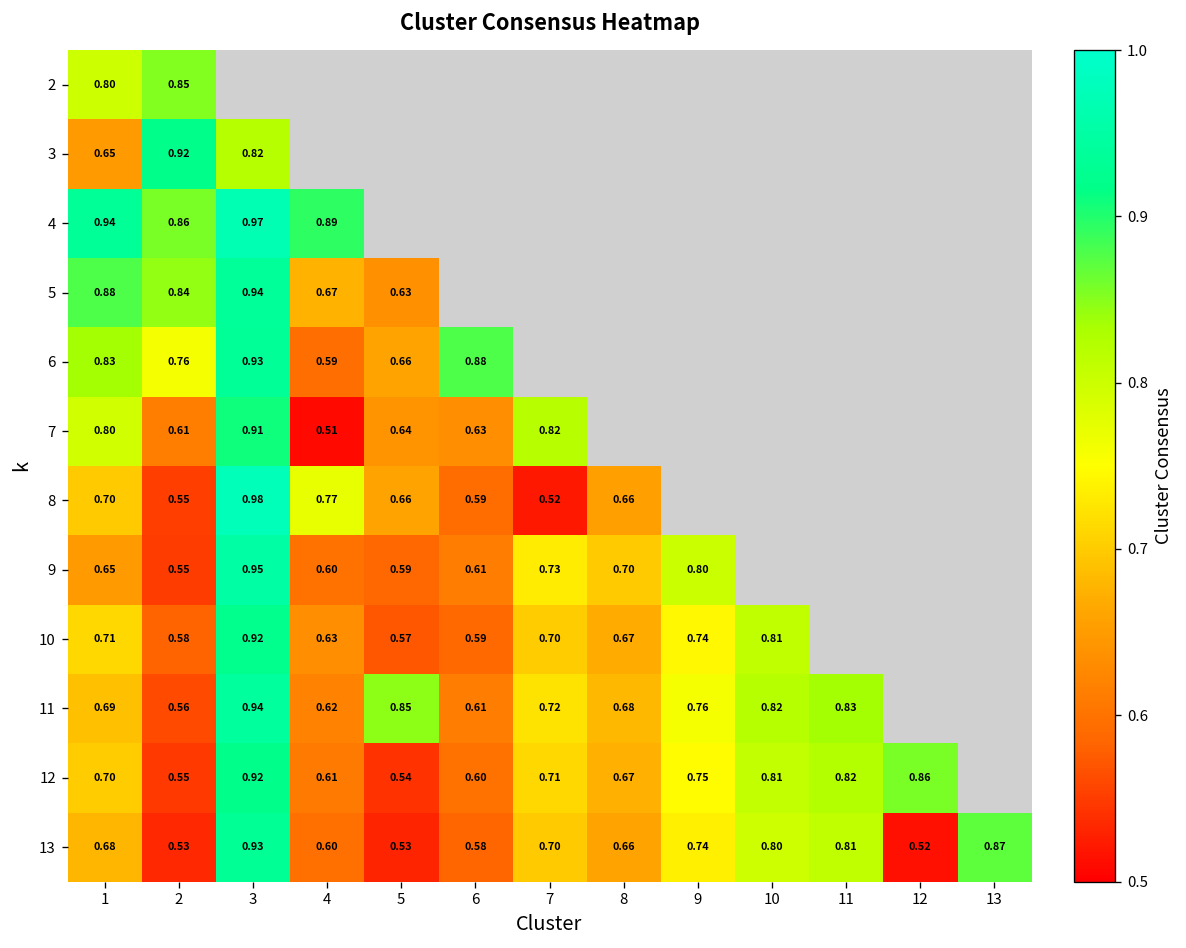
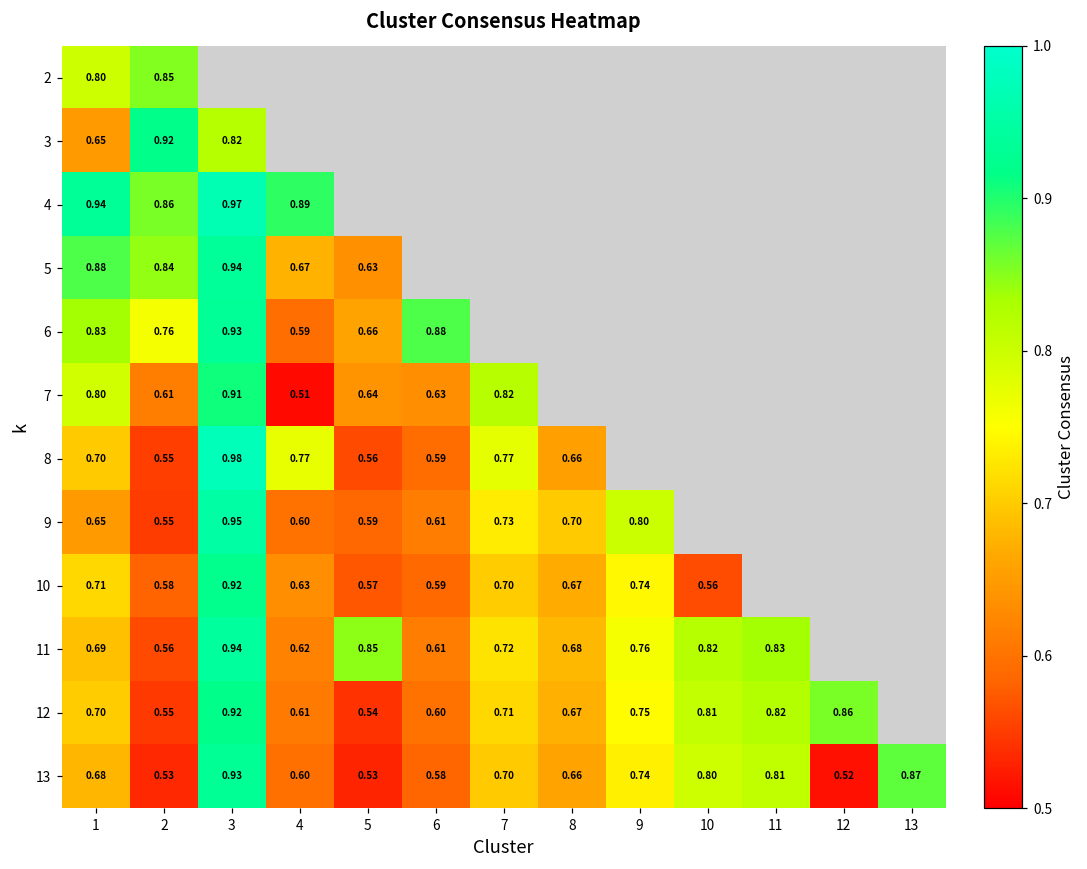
8, 5: 0.66 -> 0.56
8, 7: 0.52 -> 0.77
10, 10: 0.81 -> 0.56
